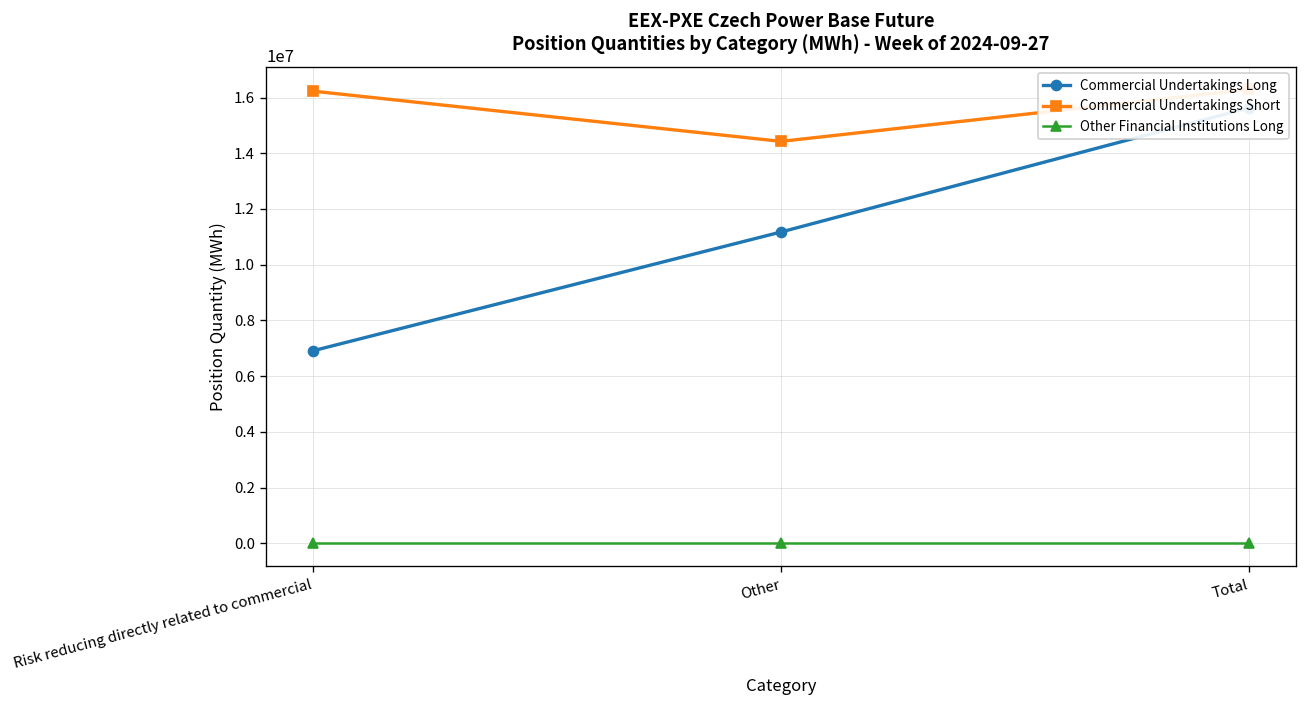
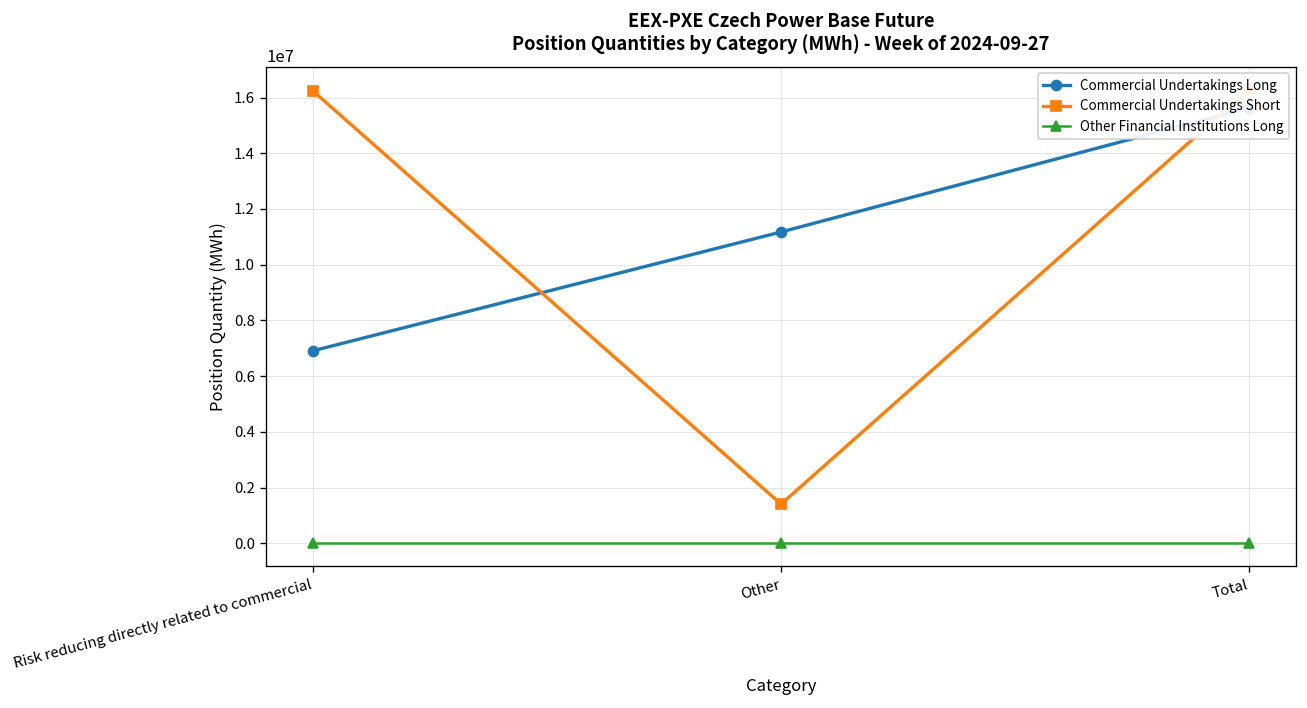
Commercial Undertakings Short, Other: 14400000 -> 1400000
